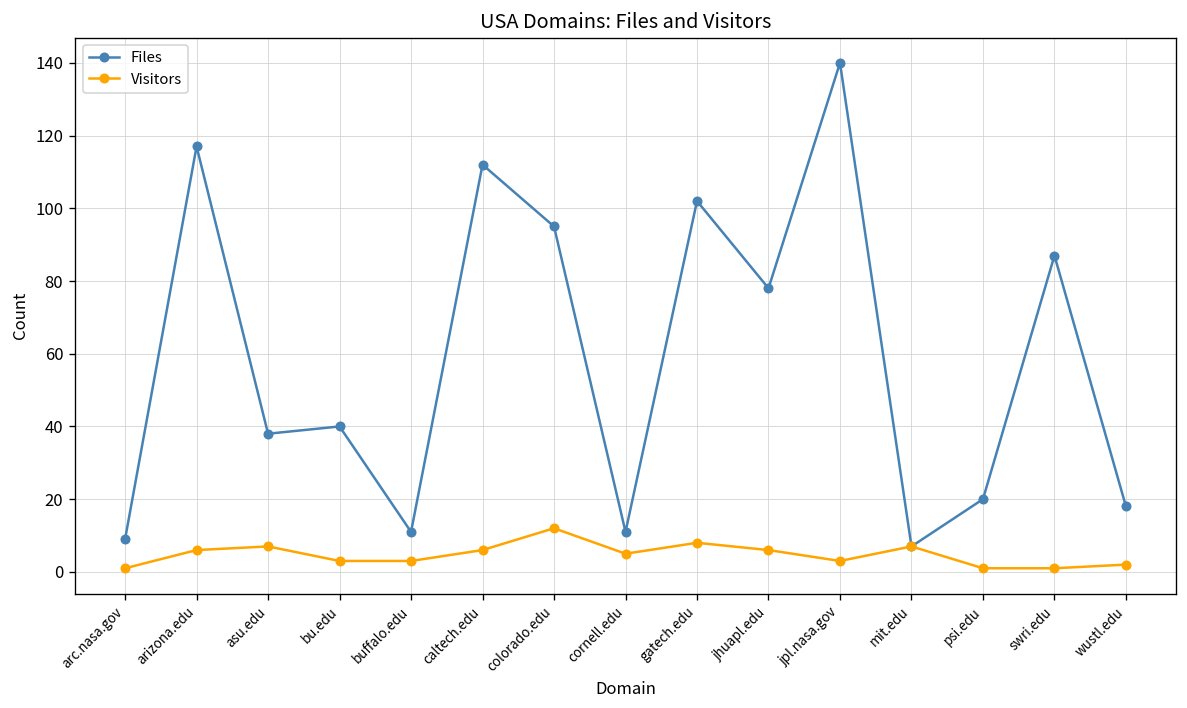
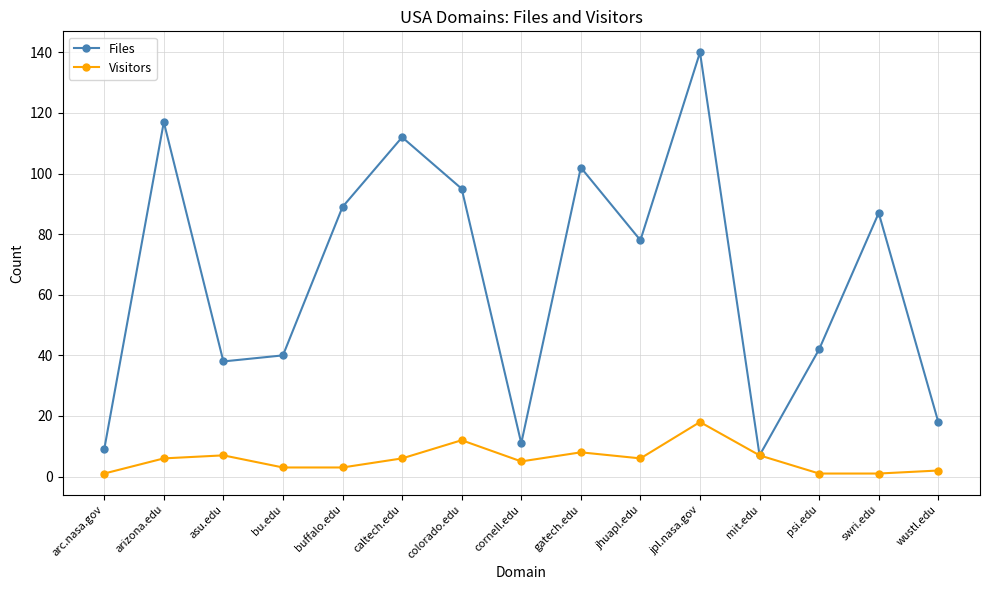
Files, buffalo.edu: 11 -> 89
Visitors, jpl.nasa.gov: 3 -> 18
Files, psi.edu: 20 -> 42
